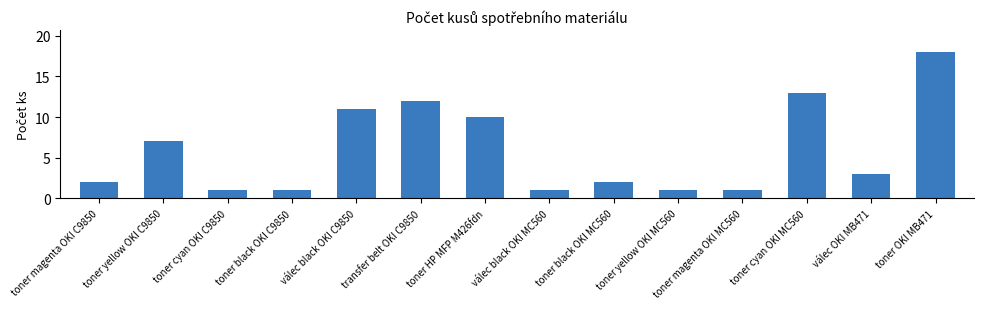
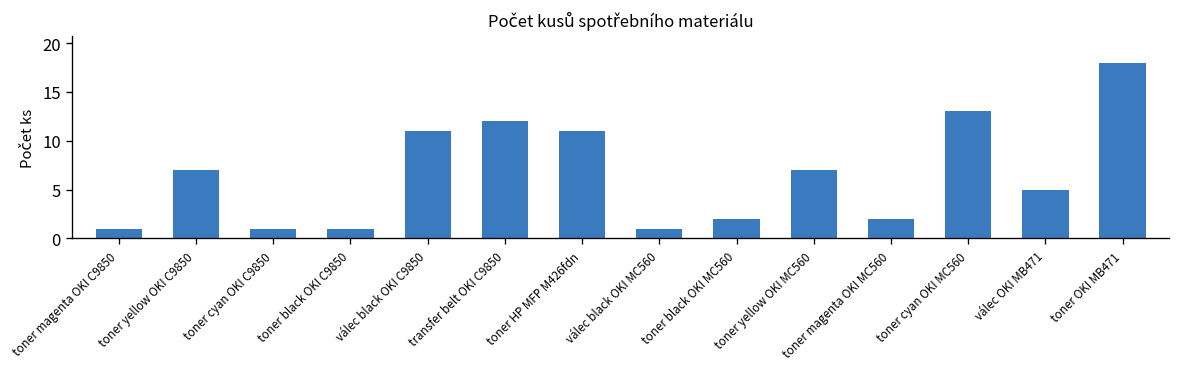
toner magenta OKI C9850: 2 -> 1
toner HP MFP M426fdn: 10 -> 11
toner yellow OKI MC560: 1 -> 7
toner magenta OKI MC560: 1 -> 2
válec OKI MB471: 3 -> 5
